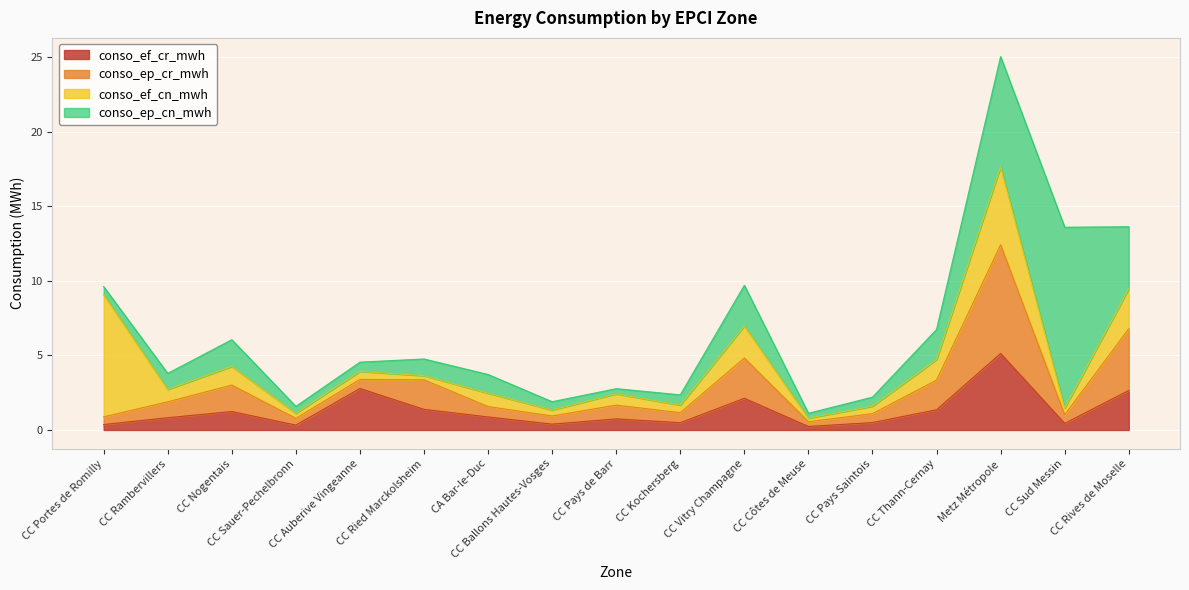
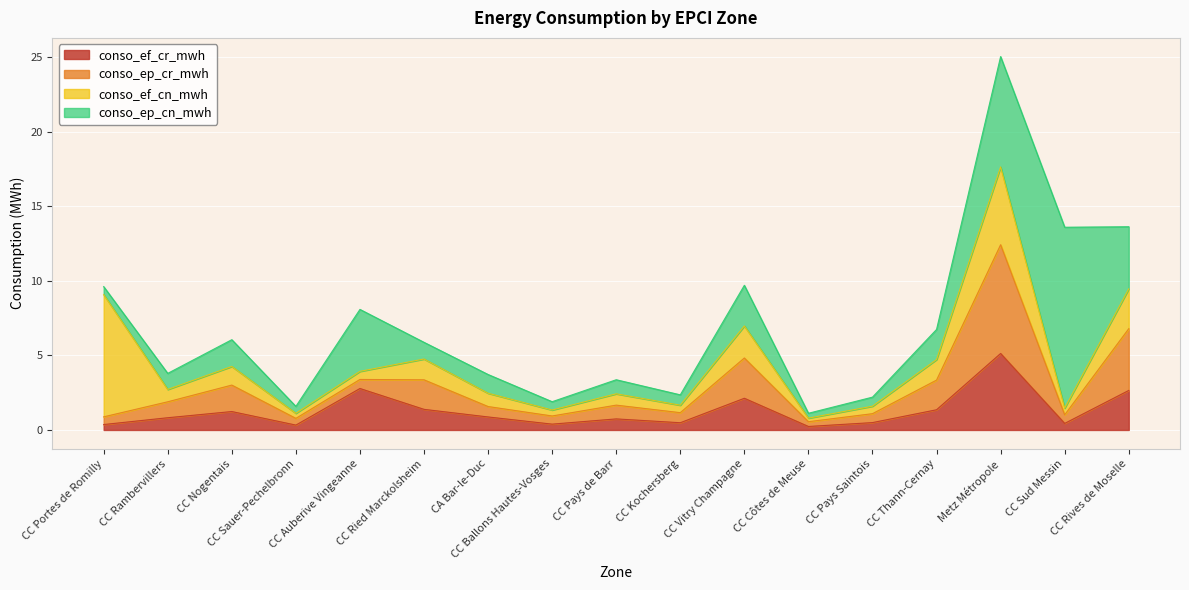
conso_ep_cn_mwh, CC Auberive Vingeanne: 0.6 -> 4.2
conso_ef_cn_mwh, CC Ried Marckolsheim: 0.3 -> 1.4
conso_ep_cn_mwh, CC Pays de Barr: 0.3 -> 0.9
